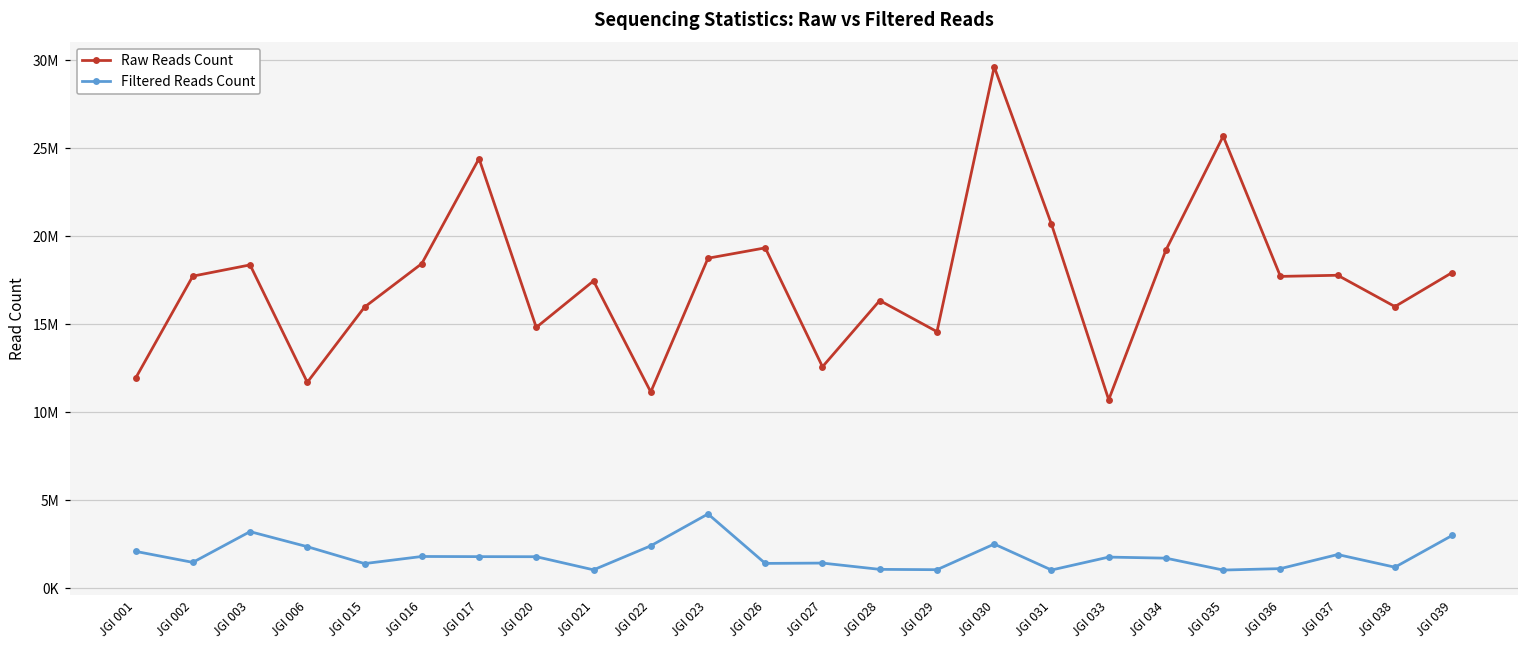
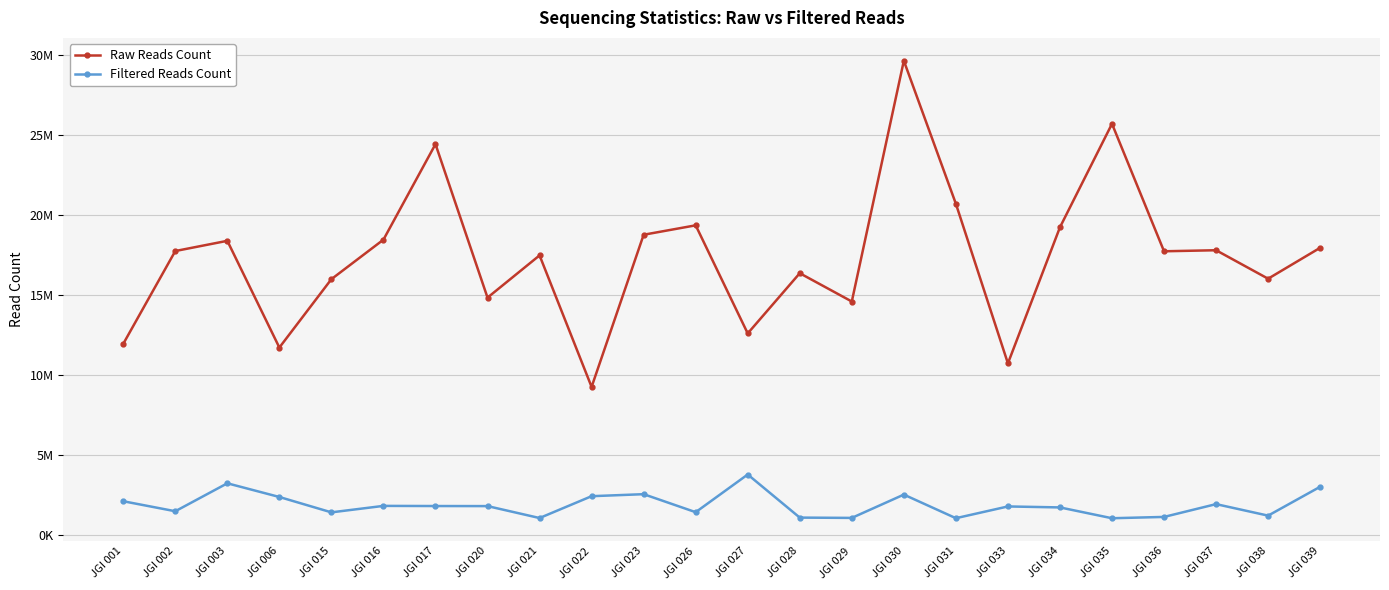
Raw Reads Count, JGI 022: 11200000 -> 9200000
Filtered Reads Count, JGI 023: 4200000 -> 2500000
Filtered Reads Count, JGI 027: 1400000 -> 3800000
